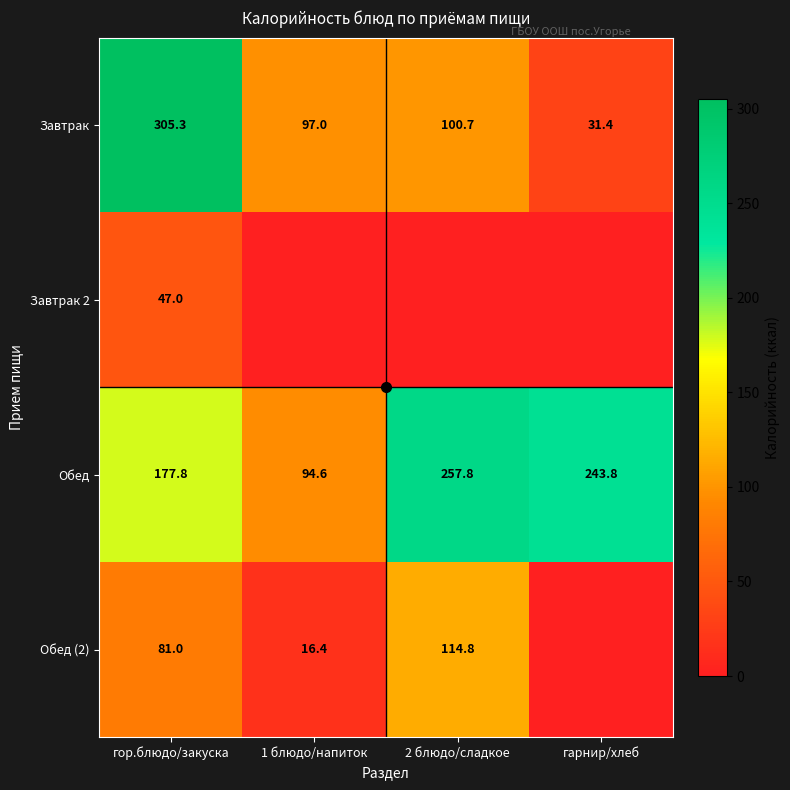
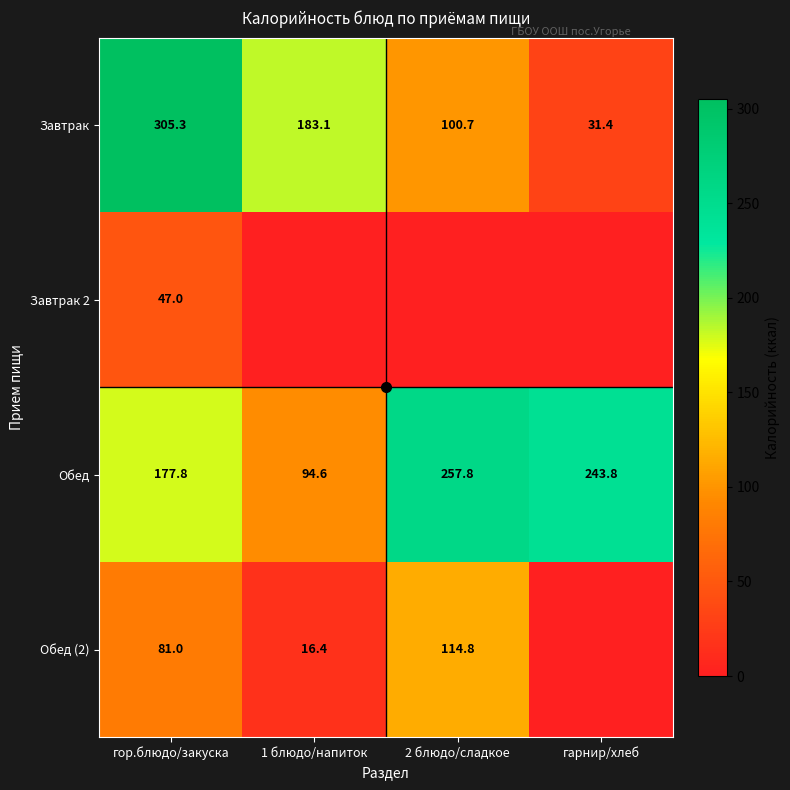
Завтрак, 1 блюдо/напиток: 97.0 -> 183.1
